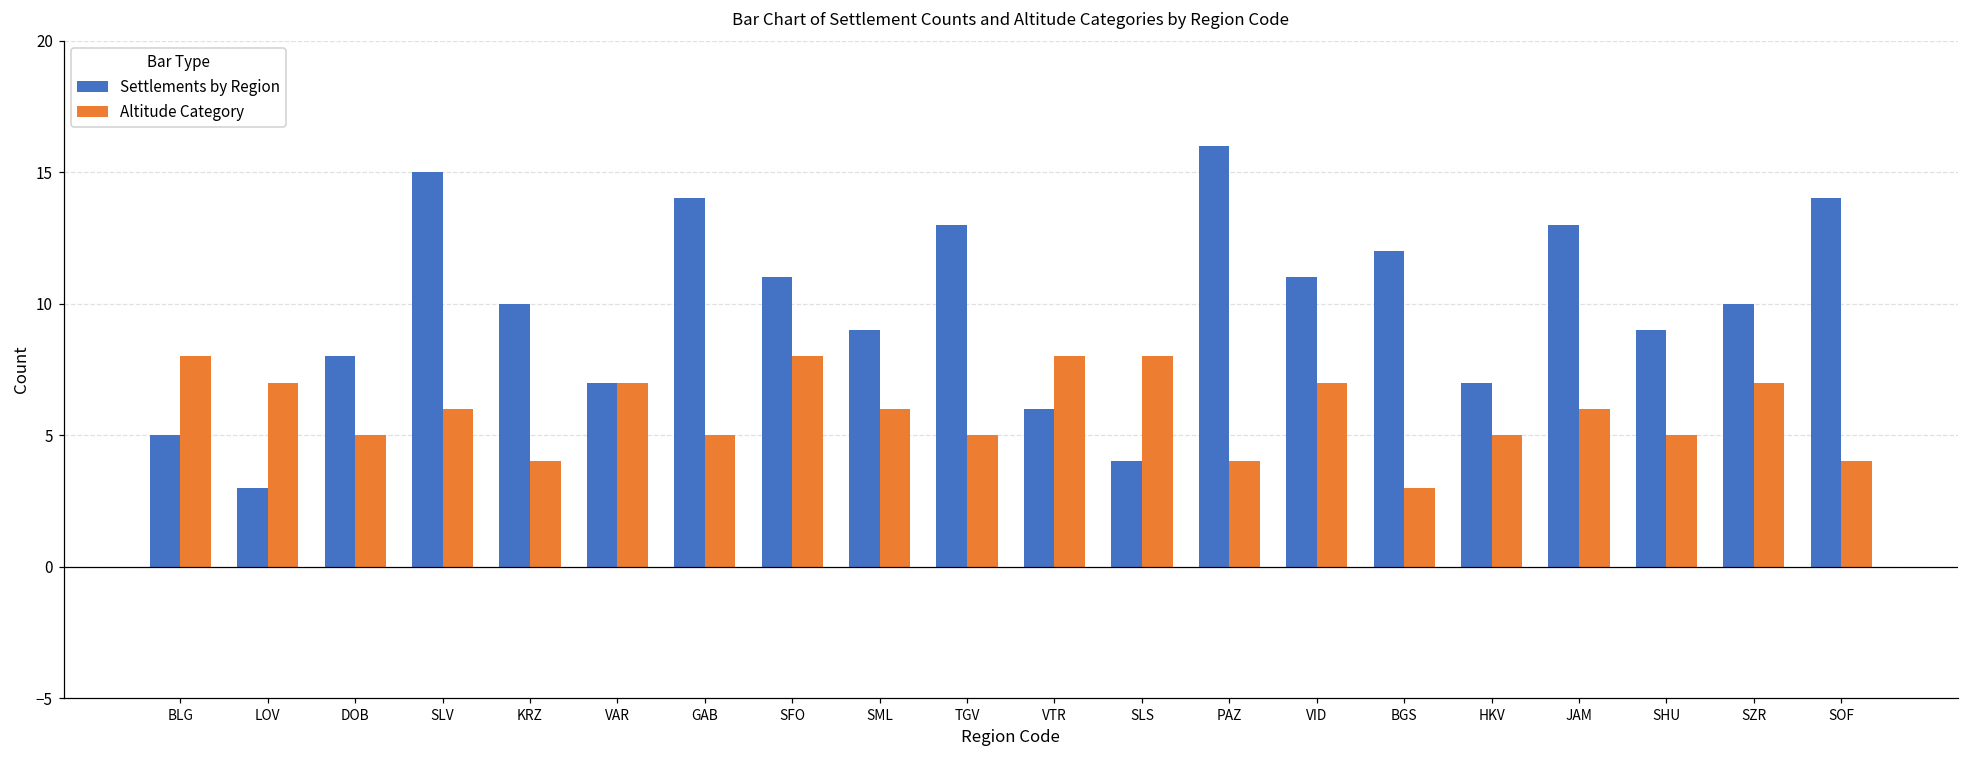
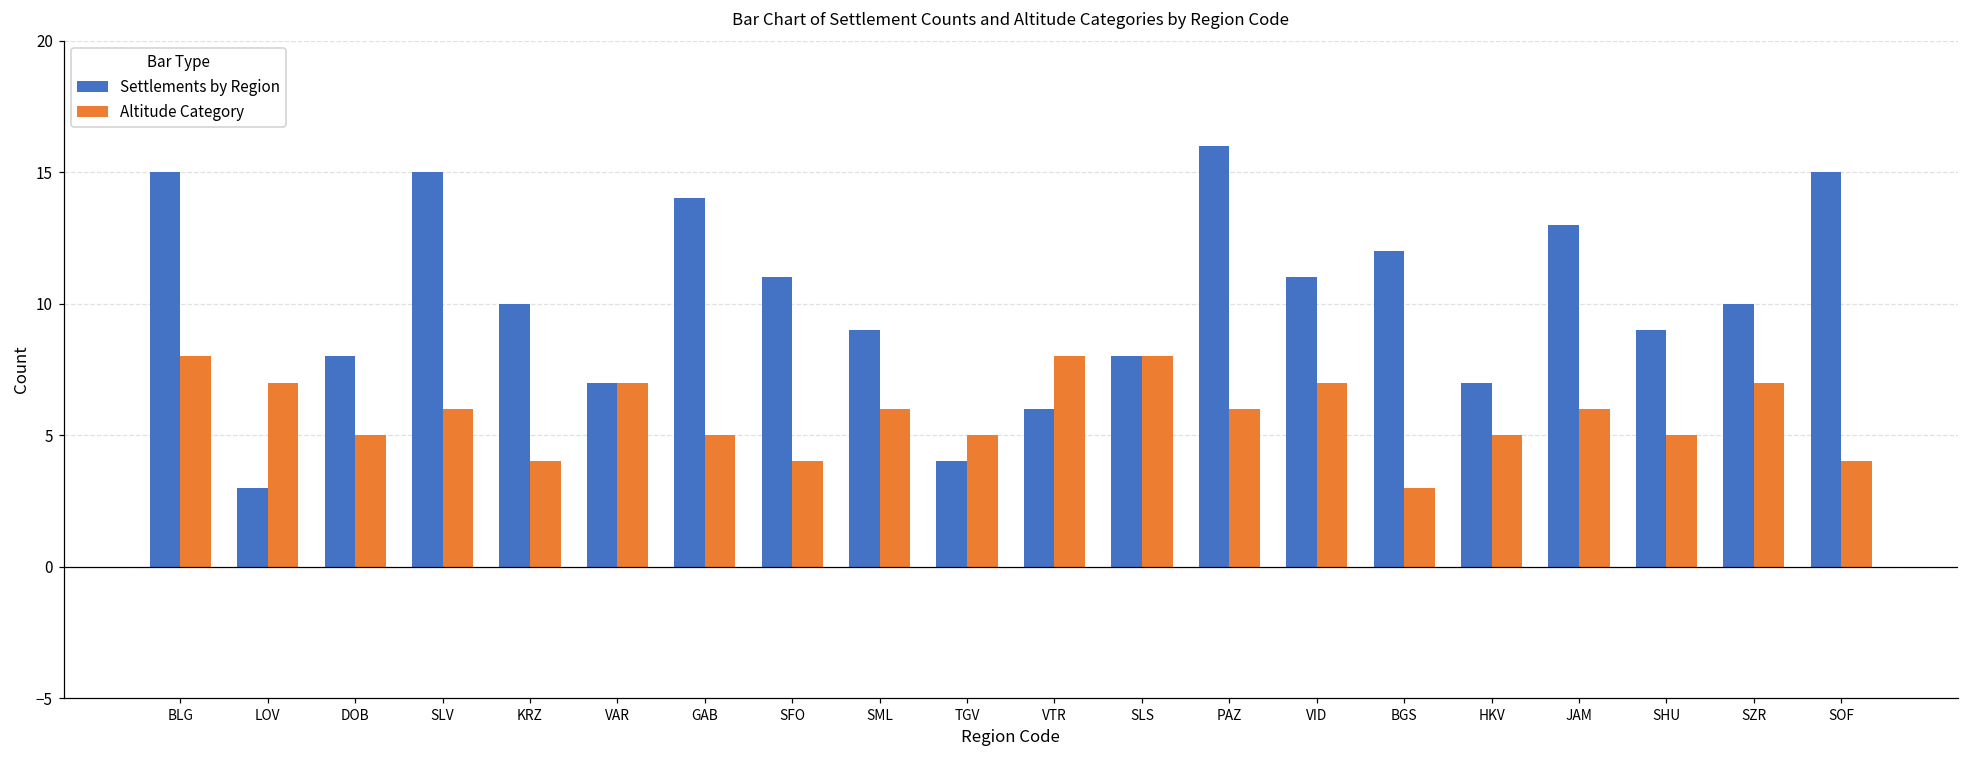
Settlements by Region, BLG: 5 -> 15
Altitude Category, SFO: 8 -> 4
Settlements by Region, TGV: 13 -> 4
Settlements by Region, SLS: 4 -> 8
Altitude Category, PAZ: 4 -> 6
Settlements by Region, SOF: 14 -> 15
